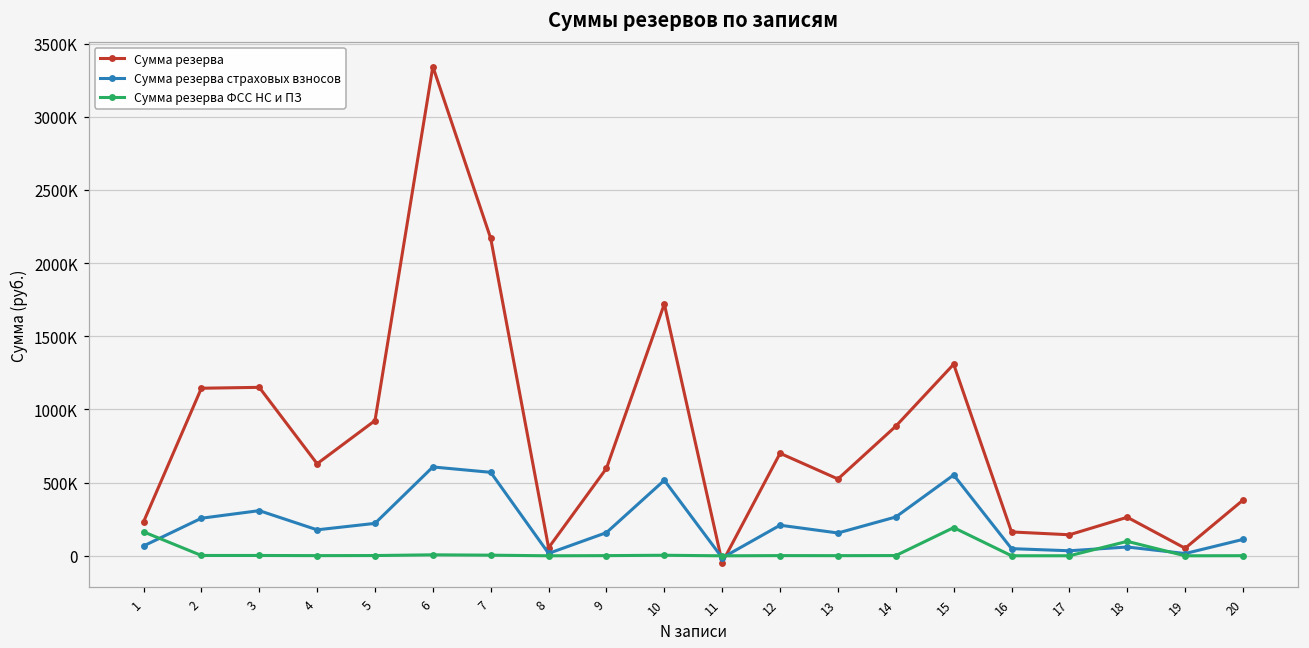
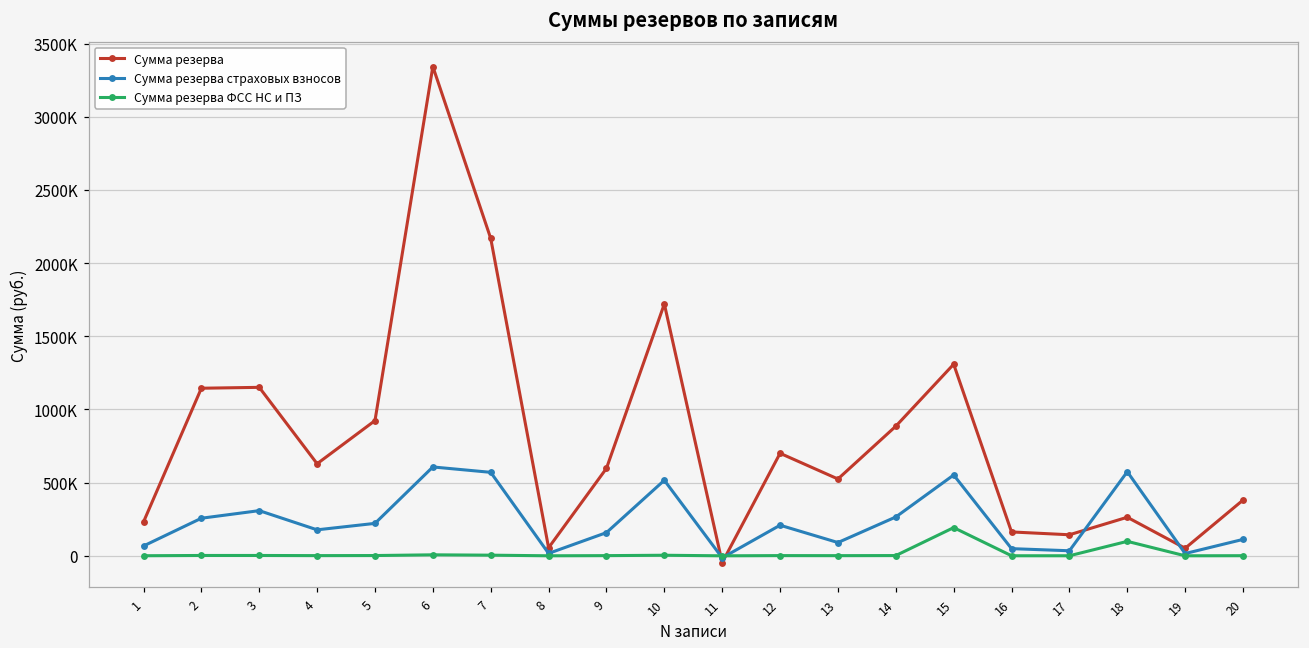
Сумма резерва ФСС НС и ПЗ, 1: 160000 -> 0
Сумма резерва страховых взносов, 13: 160000 -> 90000
Сумма резерва страховых взносов, 18: 60000 -> 570000
